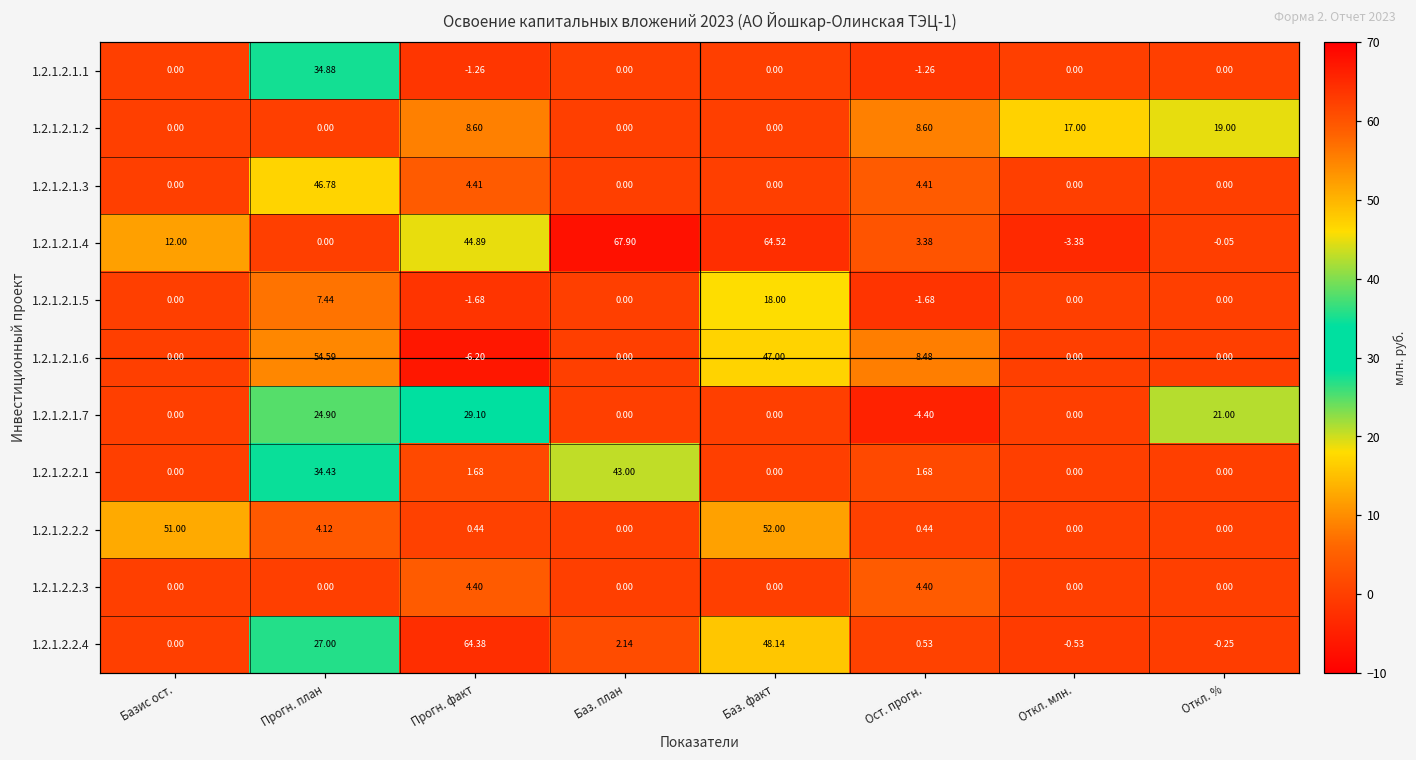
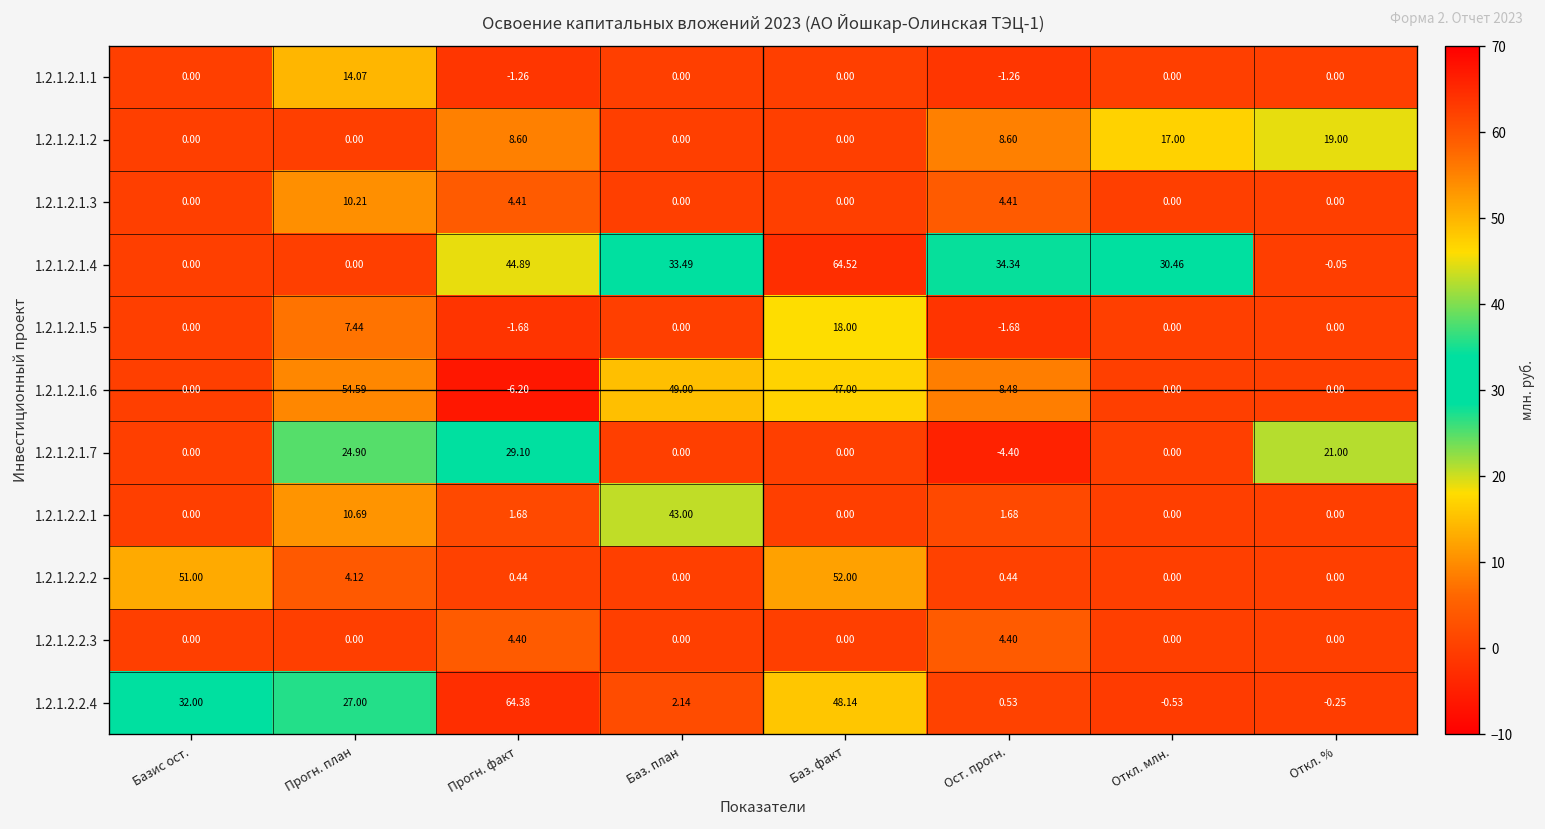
1.2.1.2.1.1, Прогн. план: 34.88 -> 14.07
1.2.1.2.1.3, Прогн. план: 46.78 -> 10.21
1.2.1.2.1.4, Базис ост.: 12.00 -> 0.00
1.2.1.2.1.4, Баз. план: 67.90 -> 33.49
1.2.1.2.1.4, Ост. прогн.: 3.38 -> 34.34
1.2.1.2.1.4, Откл. млн.: -3.38 -> 30.46
1.2.1.2.1.6, Баз. план: 0.00 -> 49.00
1.2.1.2.2.1, Прогн. план: 34.43 -> 10.69
1.2.1.2.2.4, Базис ост.: 0.00 -> 32.00
